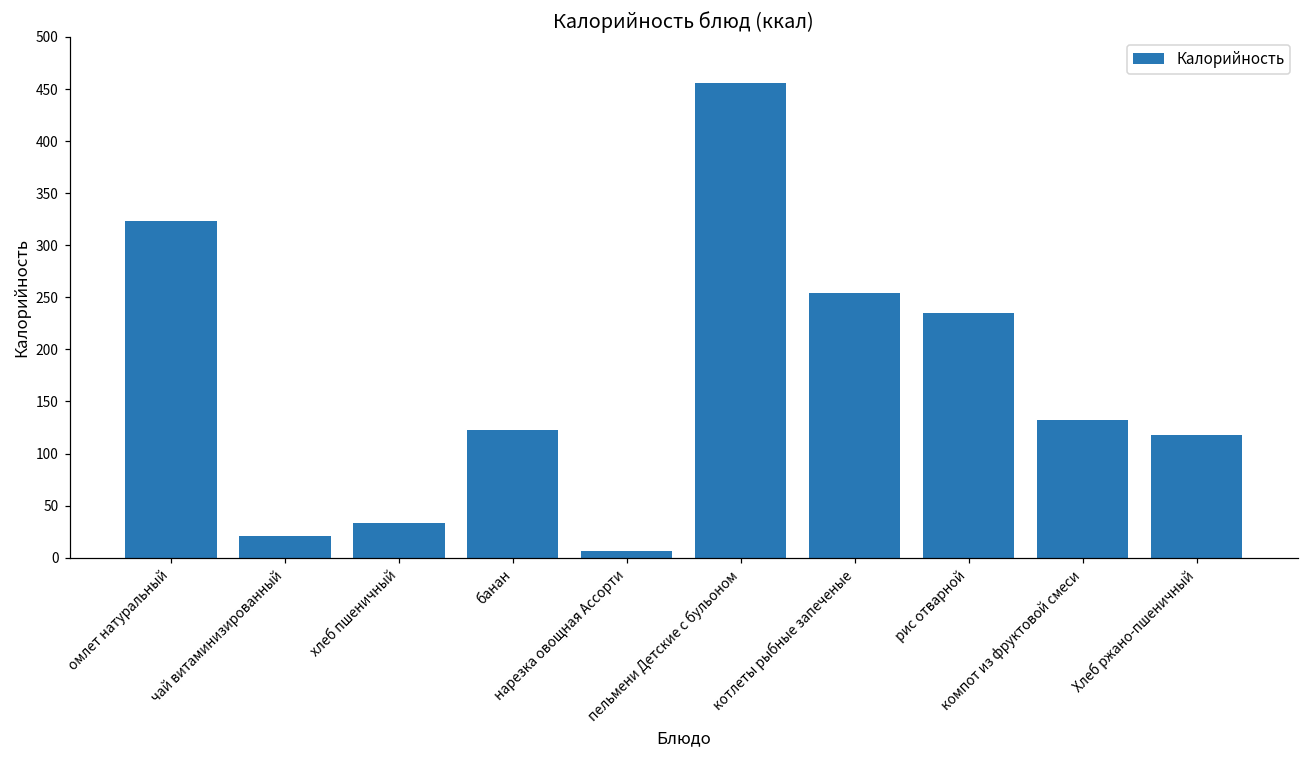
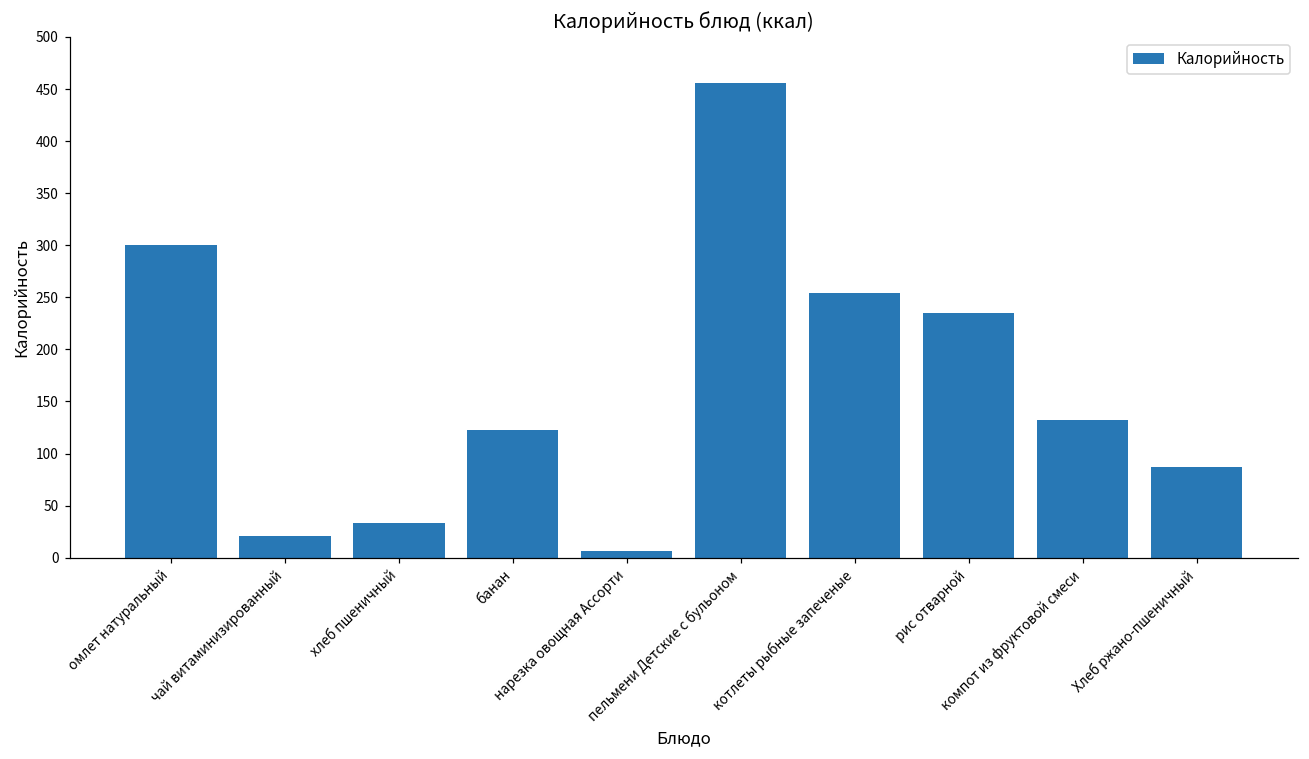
омлет натуральный: 320 -> 300
Хлеб ржано-пшеничный: 120 -> 90
